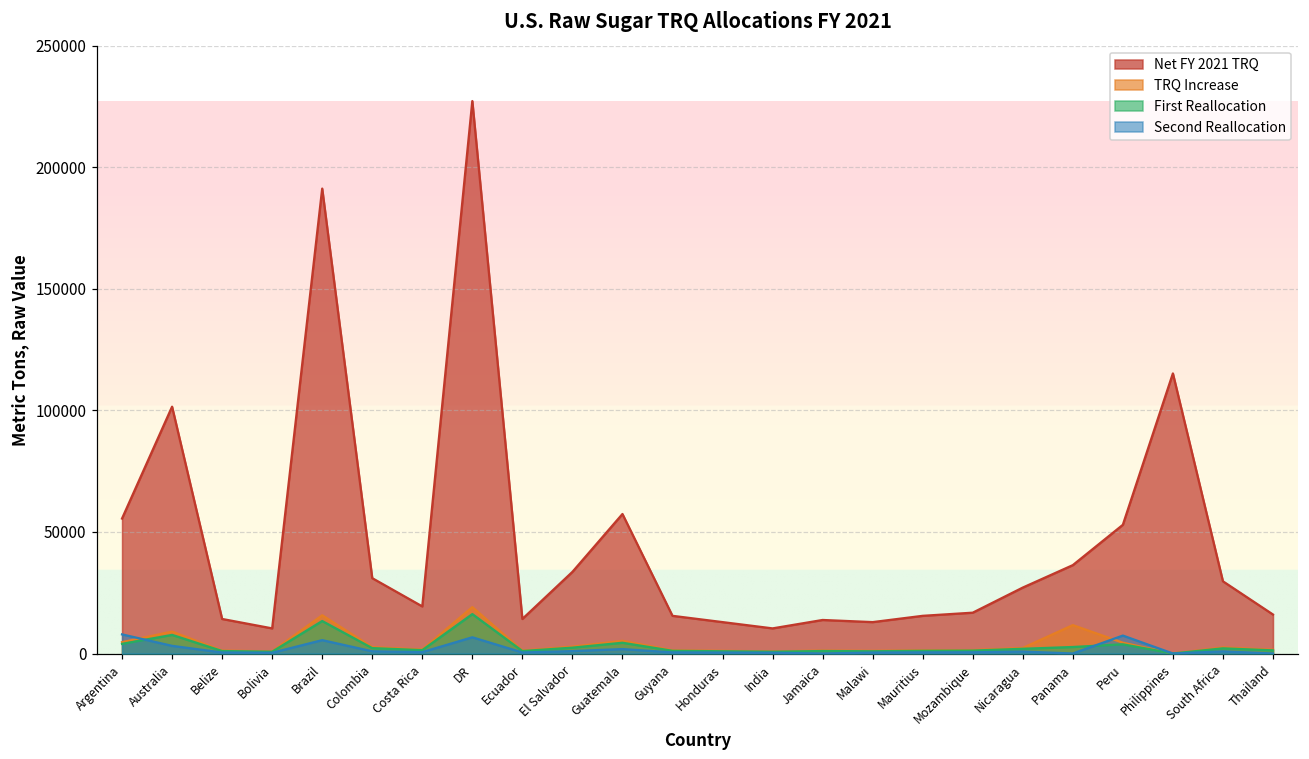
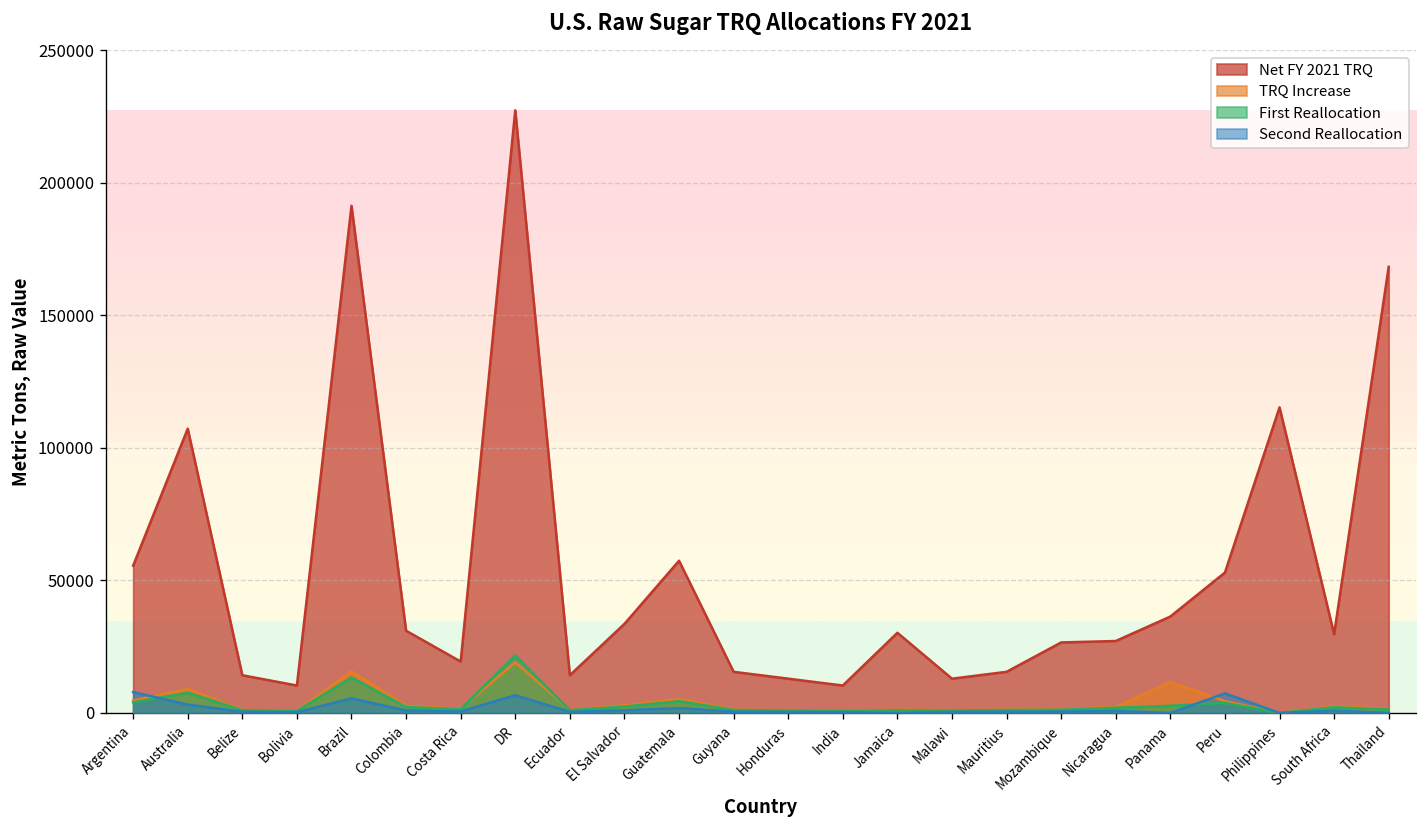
Net FY 2021 TRQ, Australia: 102000 -> 107000
First Reallocation, DR: 16000 -> 22000
Net FY 2021 TRQ, Jamaica: 14000 -> 30000
Net FY 2021 TRQ, Mozambique: 17000 -> 27000
Net FY 2021 TRQ, Thailand: 16000 -> 168000
